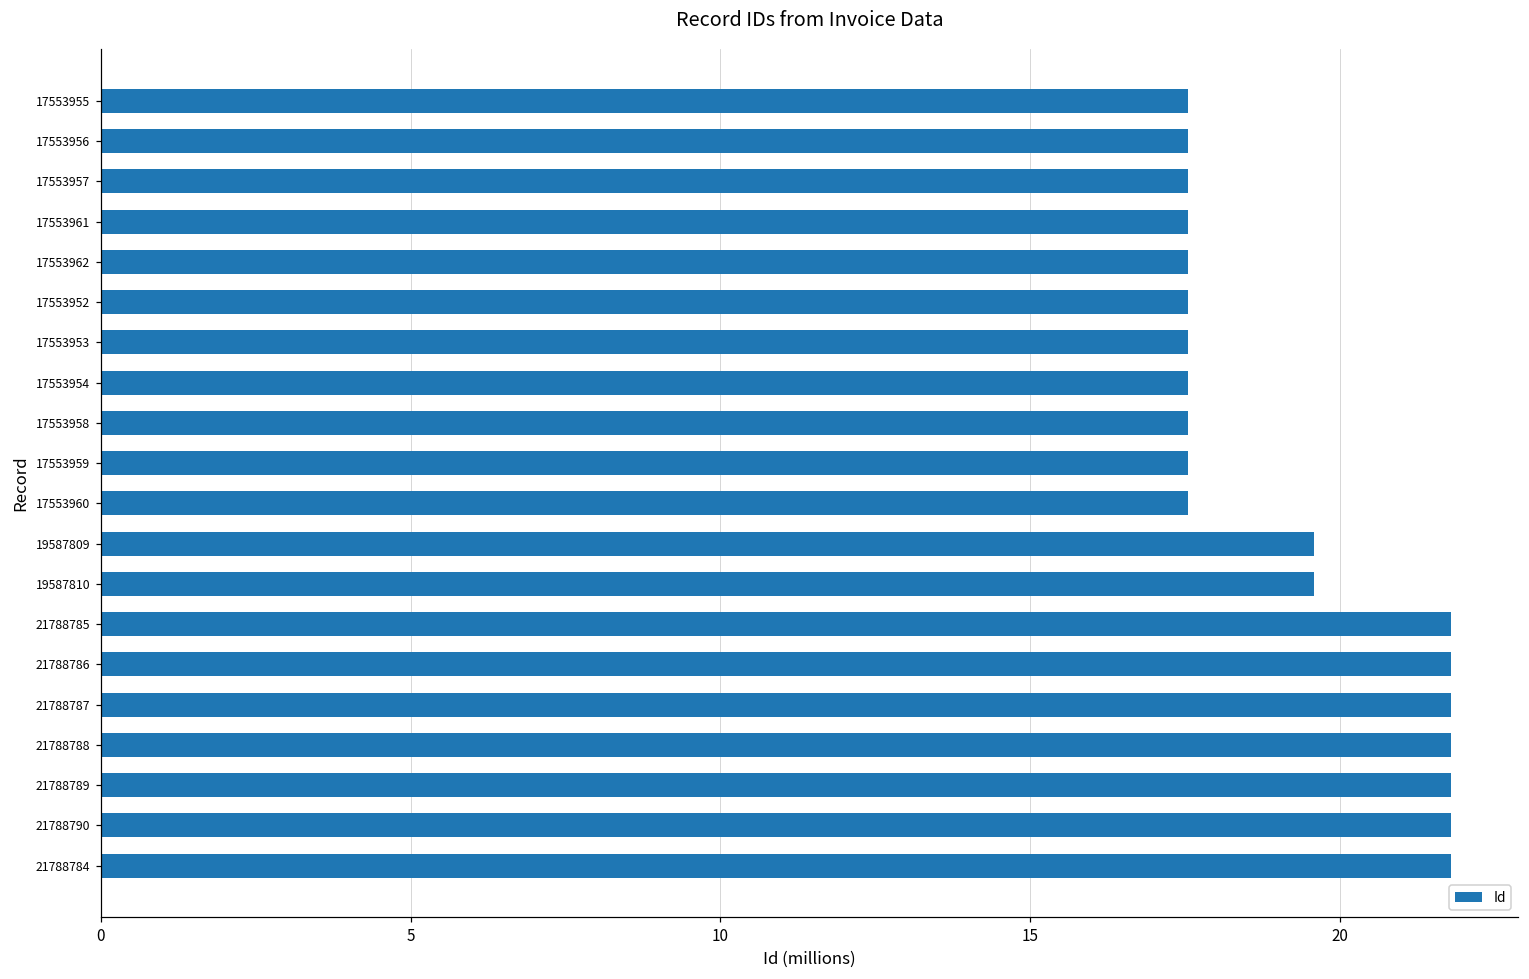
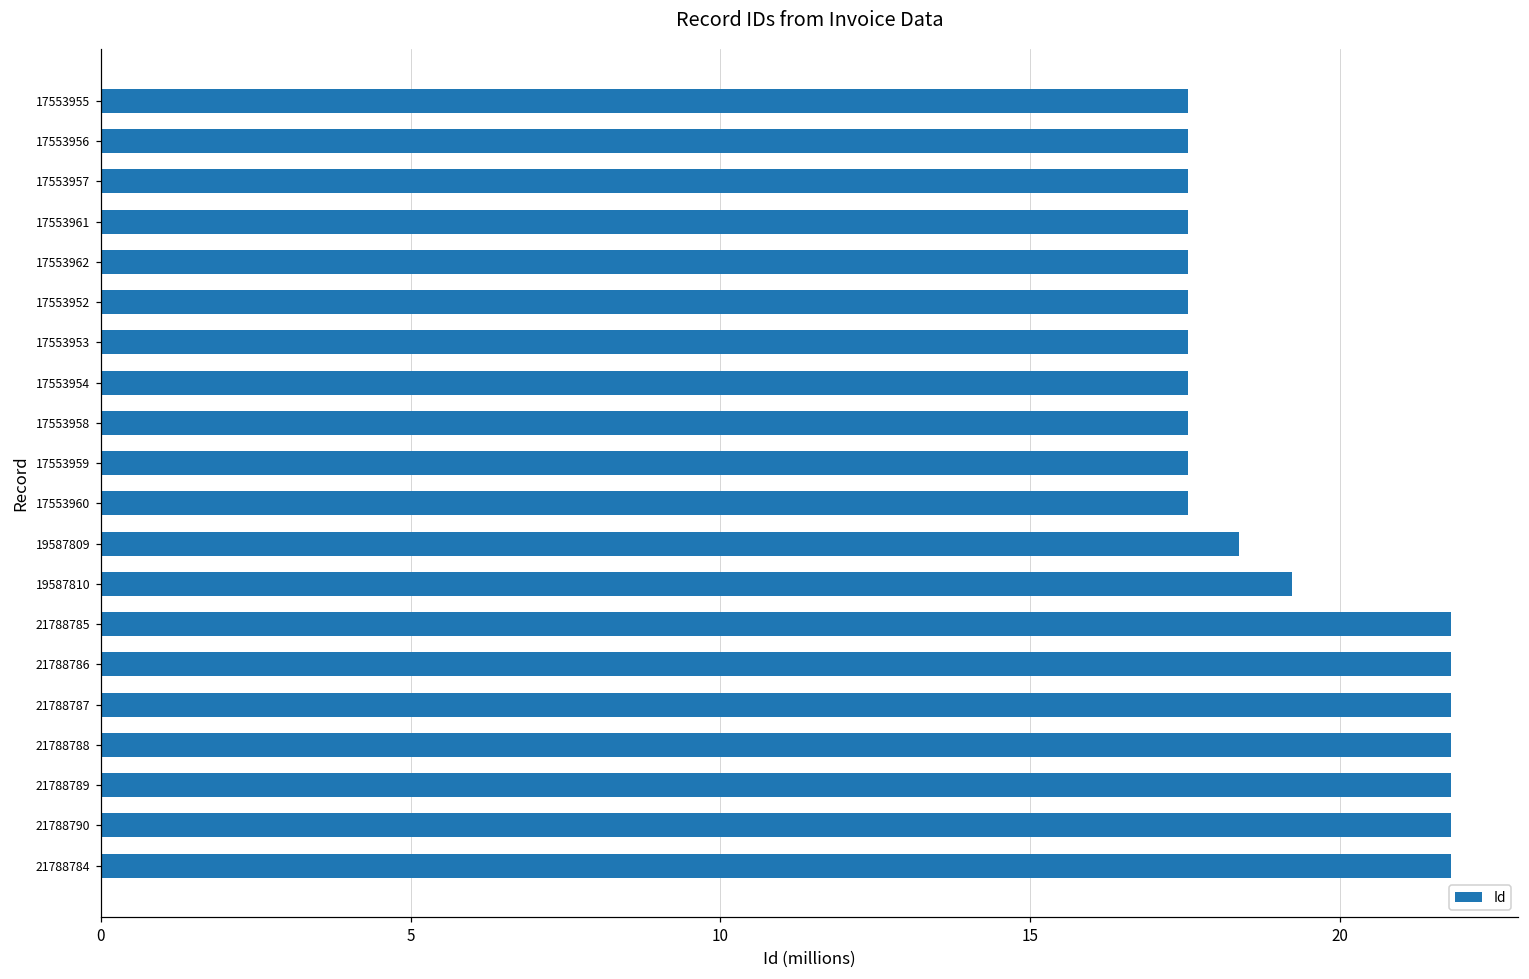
19587809: 19.6 -> 18.4
19587810: 19.6 -> 19.2
